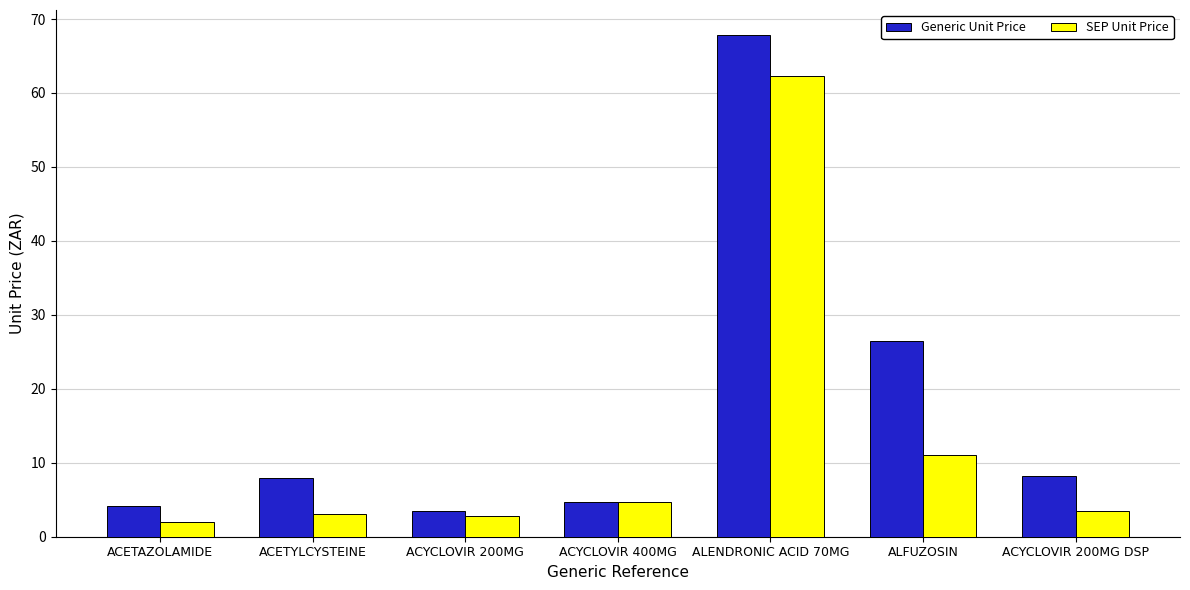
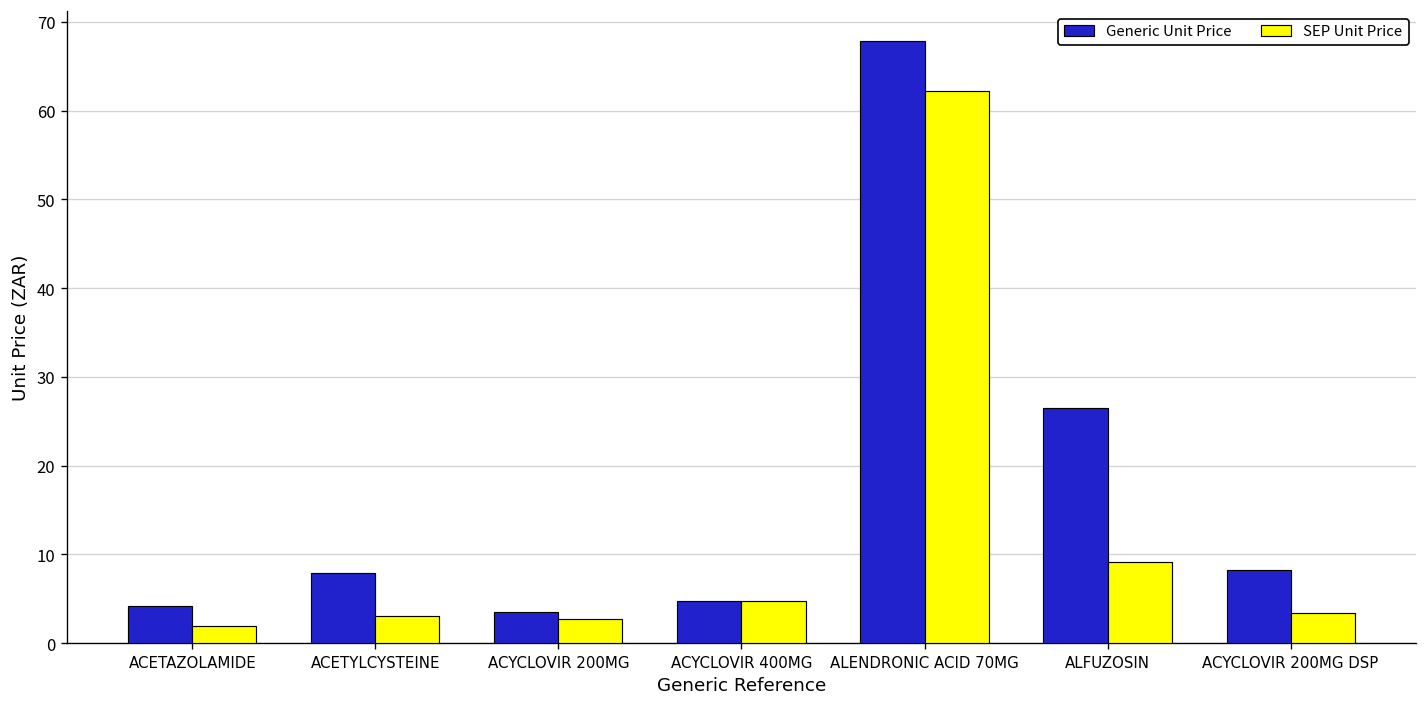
SEP Unit Price, ALFUZOSIN: 11 -> 9
